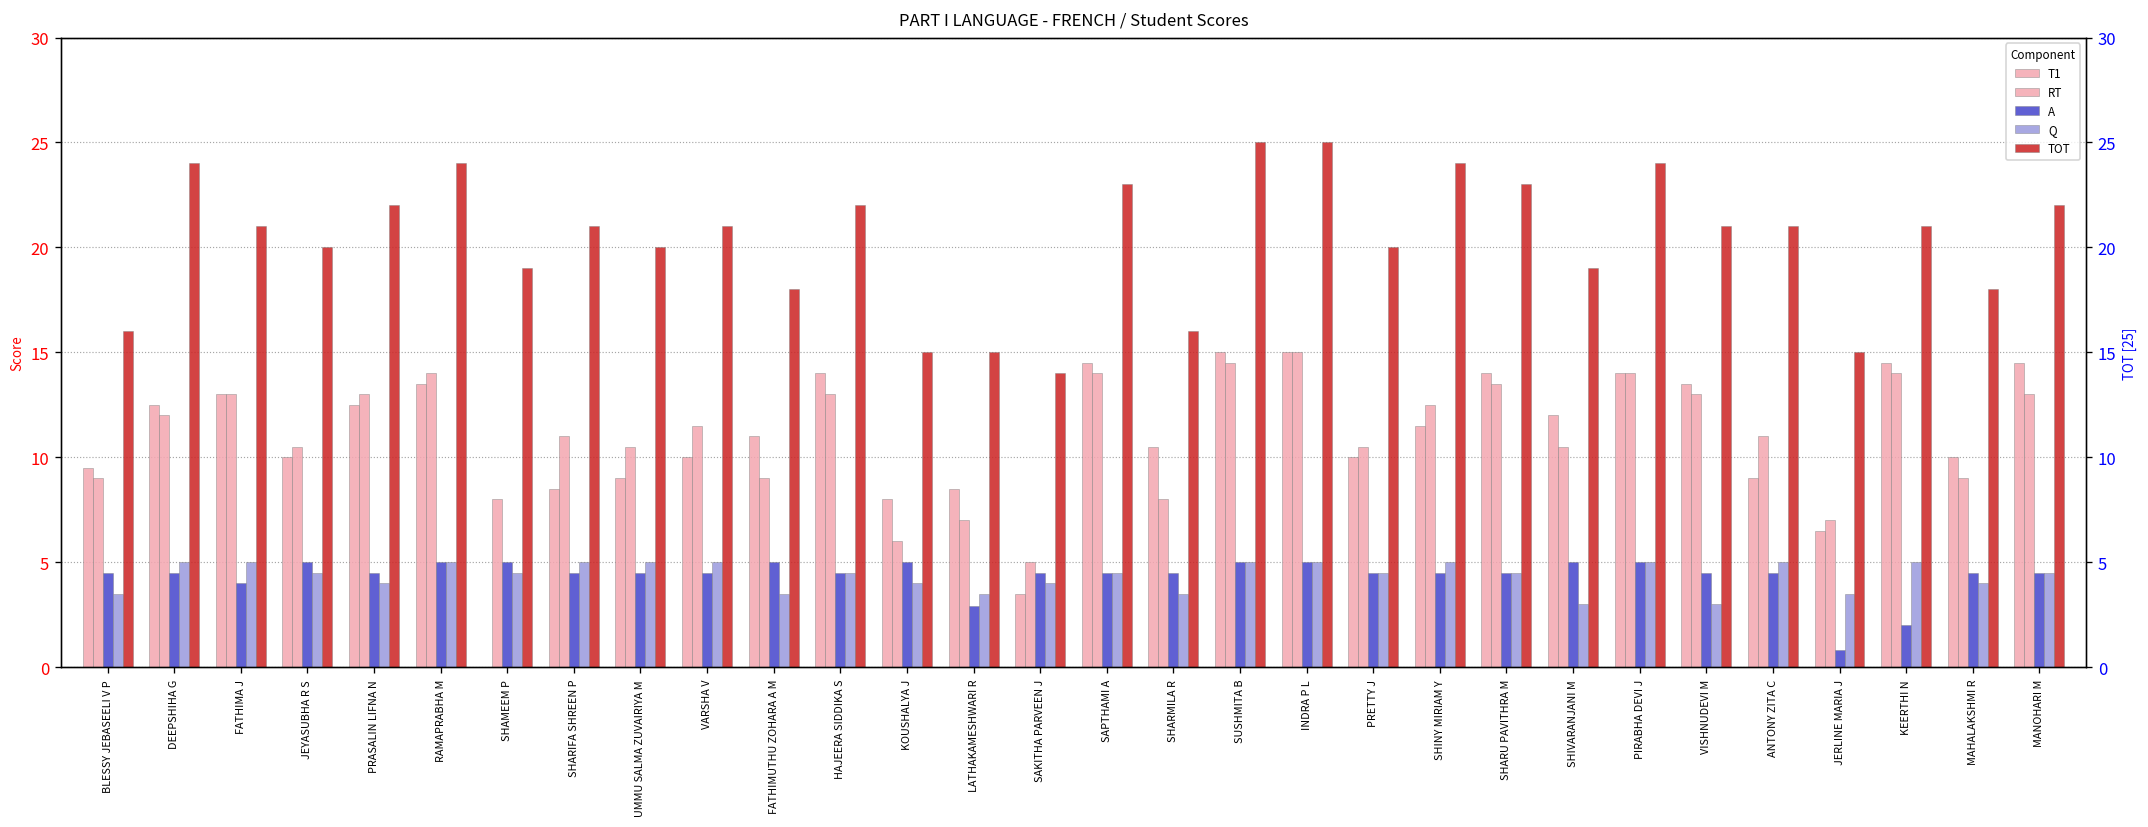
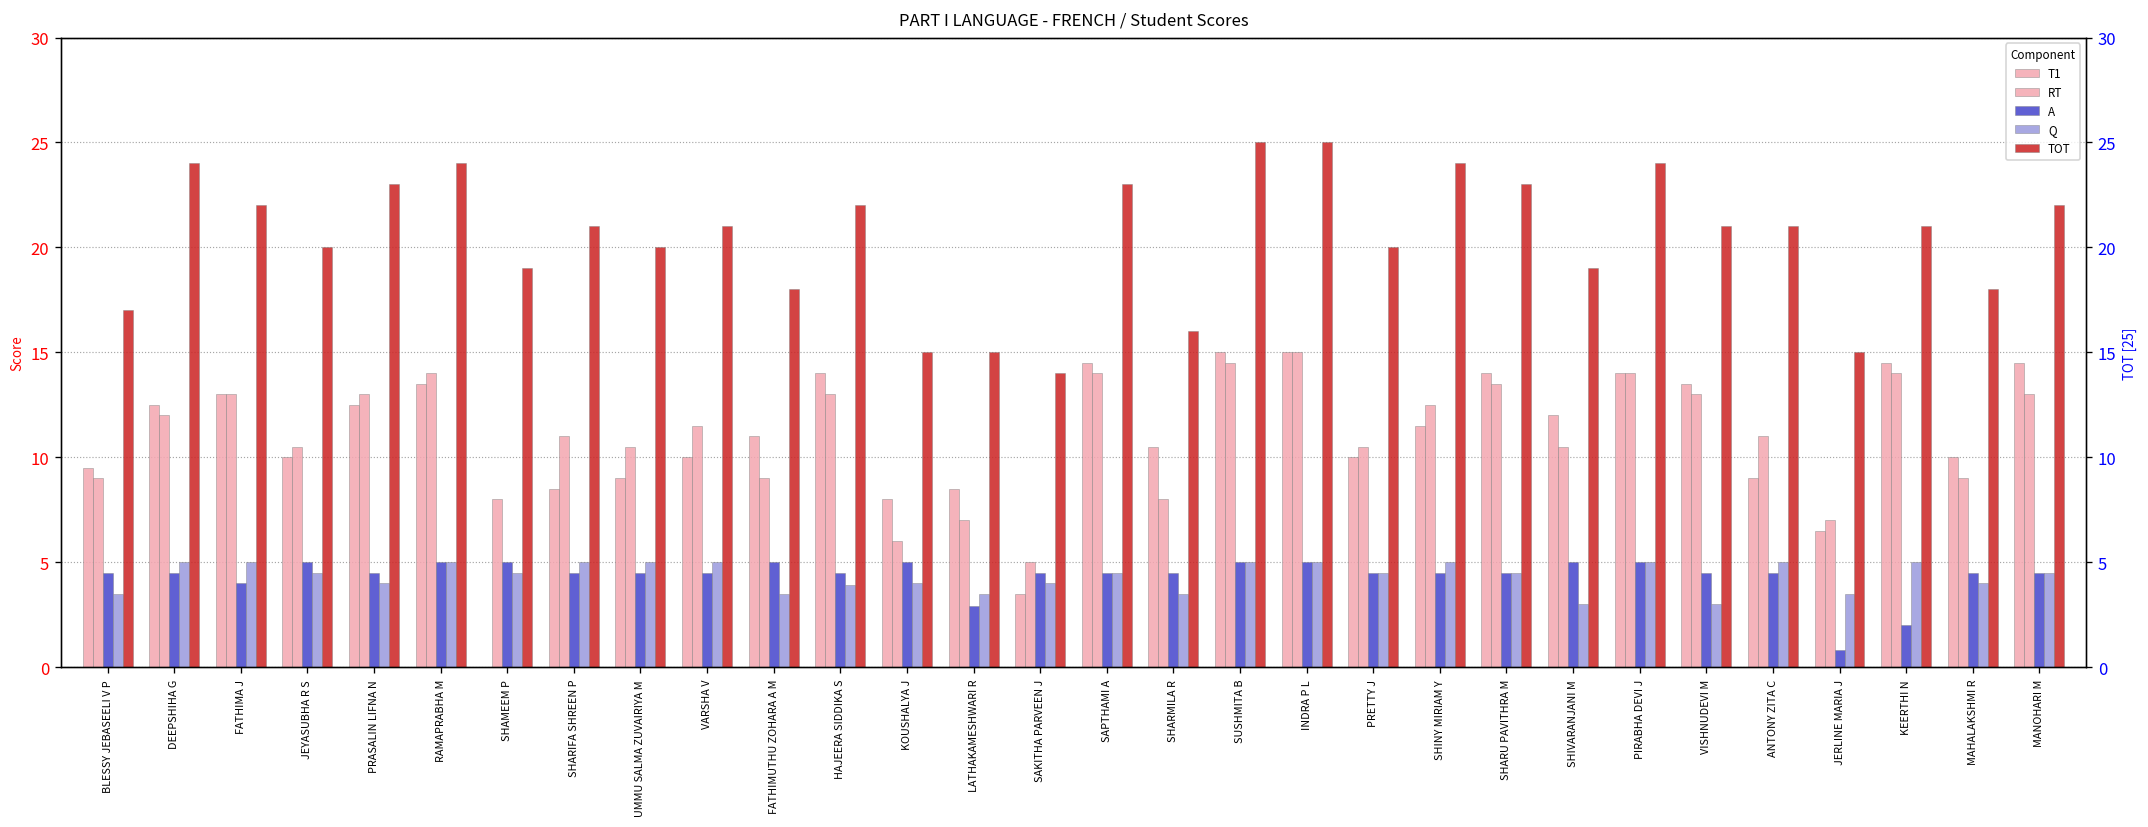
TOT, BLESSY JEBASEELI V P: 16 -> 17
TOT, FATHIMA J: 21 -> 22
TOT, PRASALIN LIFNA N: 22 -> 23
Q, HAJEERA SIDDIKA S: 4.5 -> 3.9
